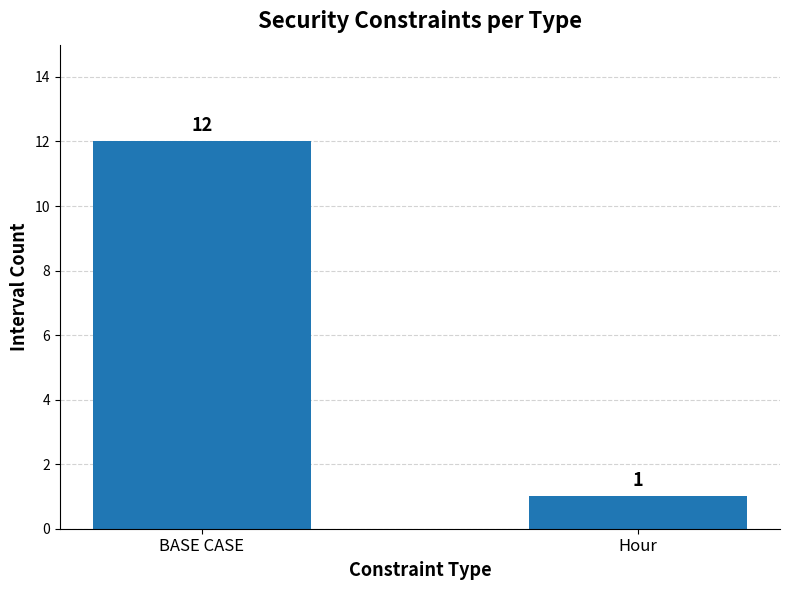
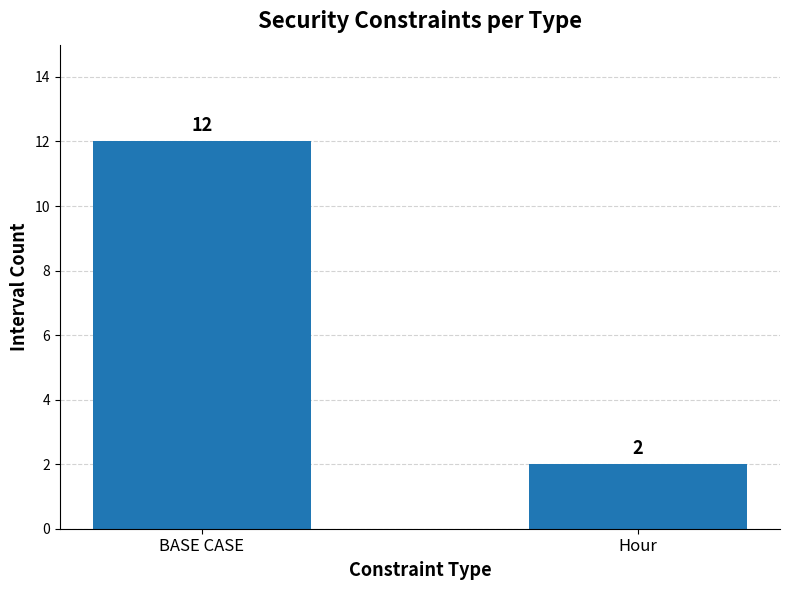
Hour: 1 -> 2
